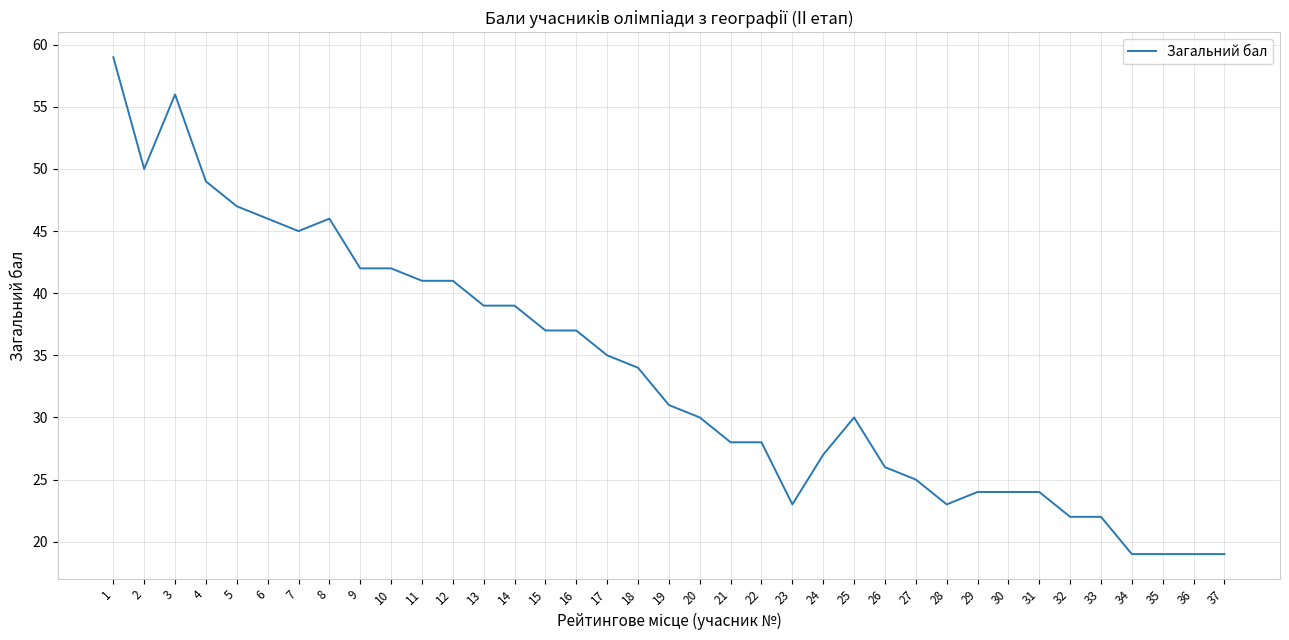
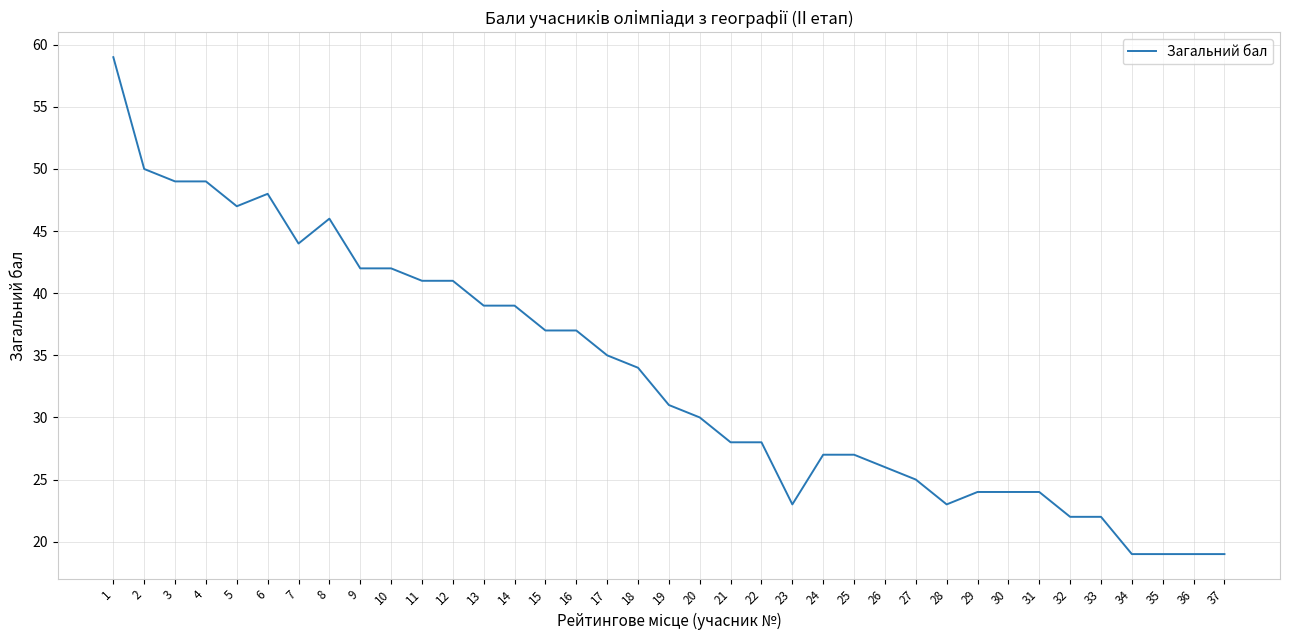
3: 56 -> 49
6: 46 -> 48
7: 45 -> 44
25: 30 -> 27
